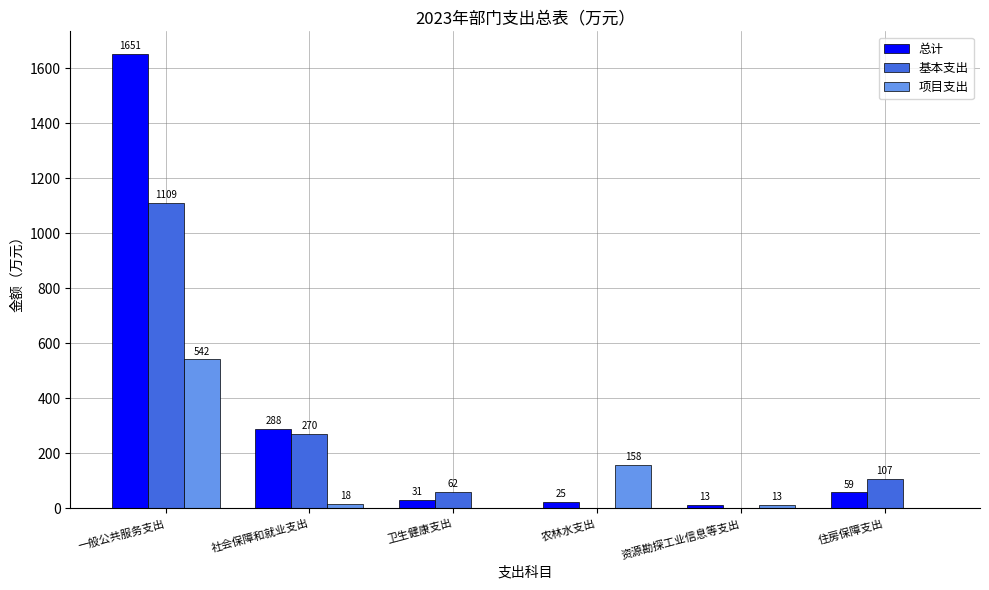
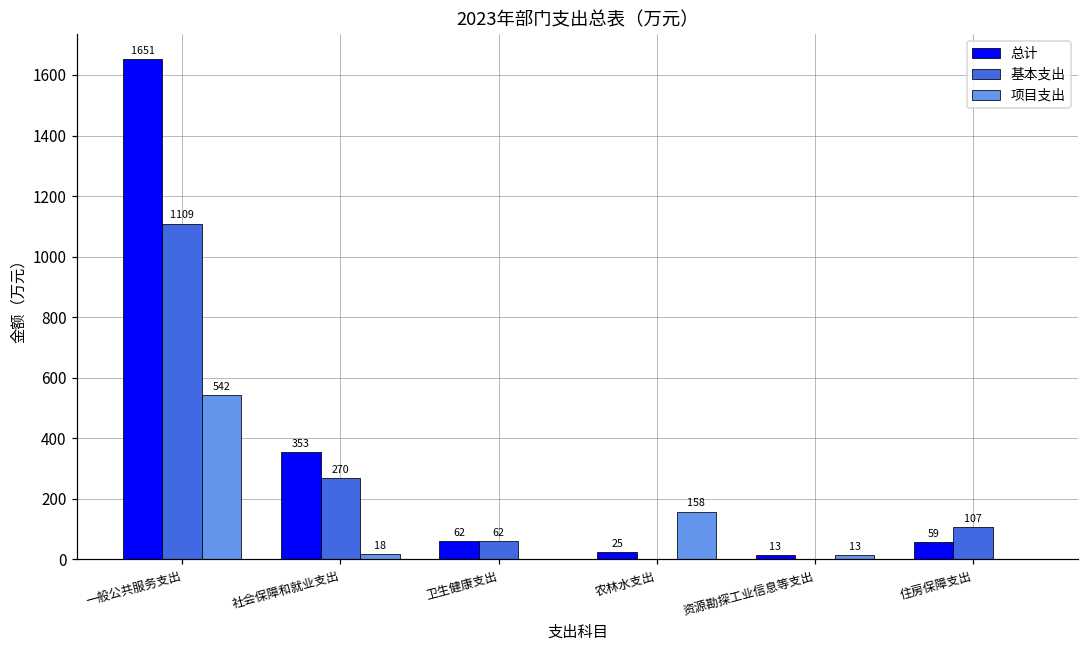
总计, 社会保障和就业支出: 288 -> 353
总计, 卫生健康支出: 31 -> 62
